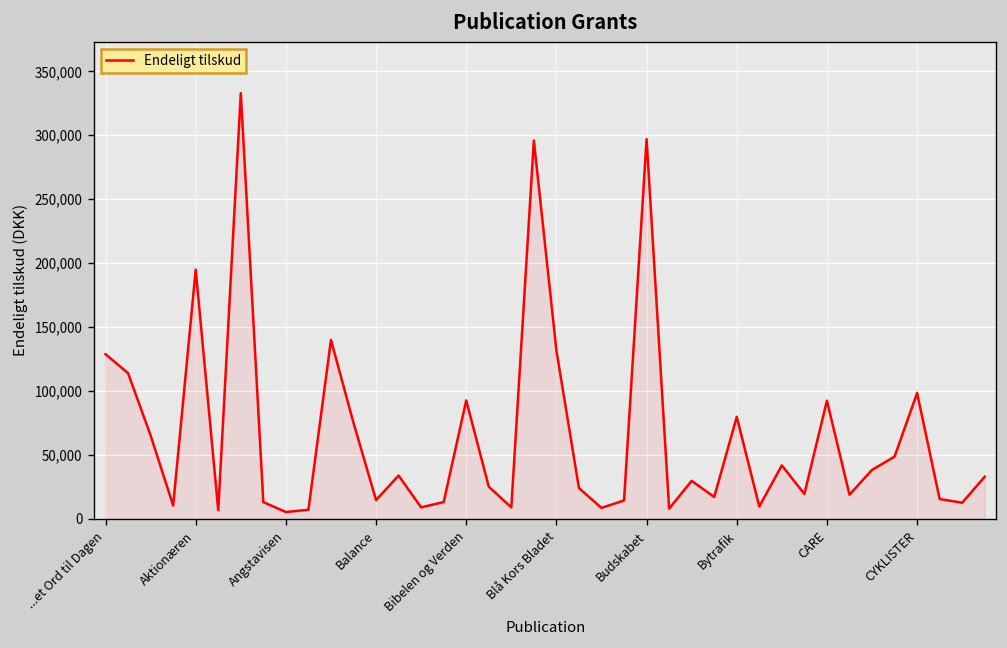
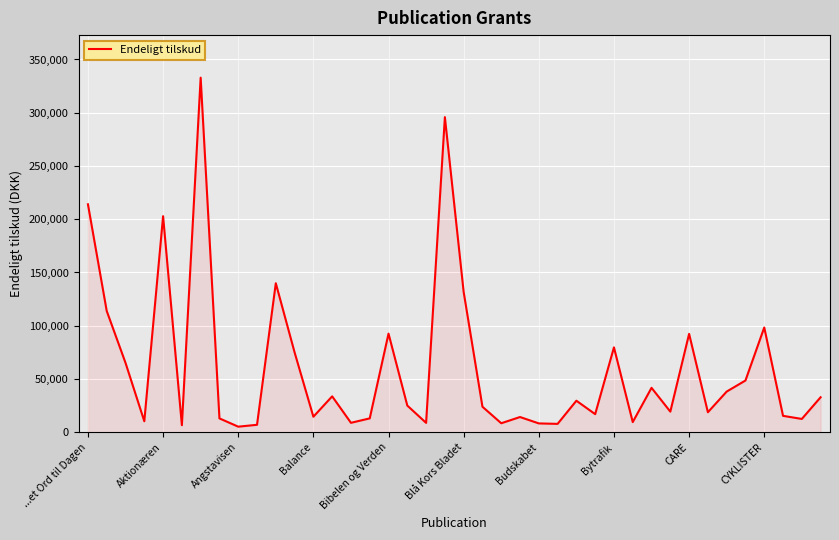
...et Ord til Dagen: 129,000 -> 214,000
Aktionæren: 195,000 -> 203,000
Budskabet: 297,000 -> 8,000
